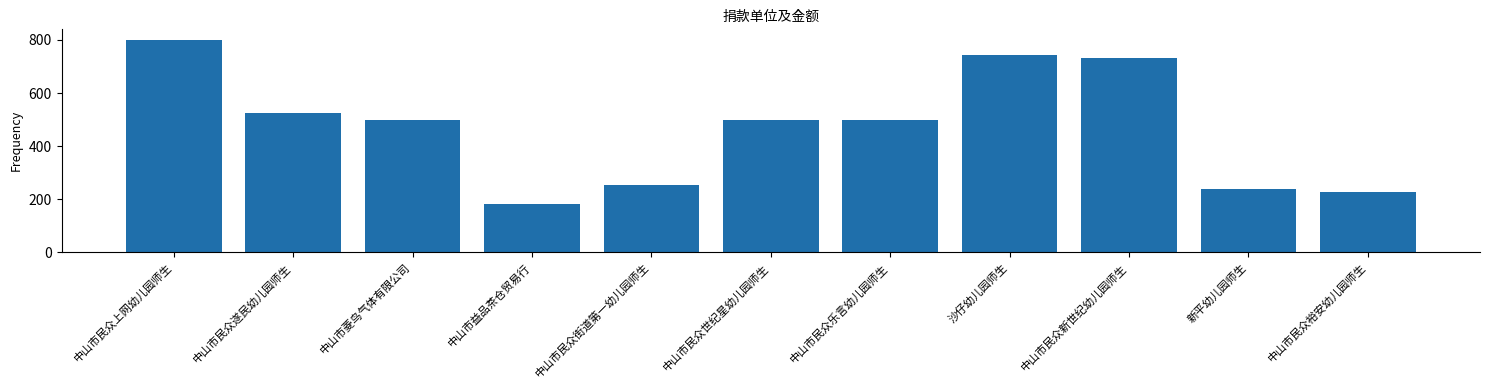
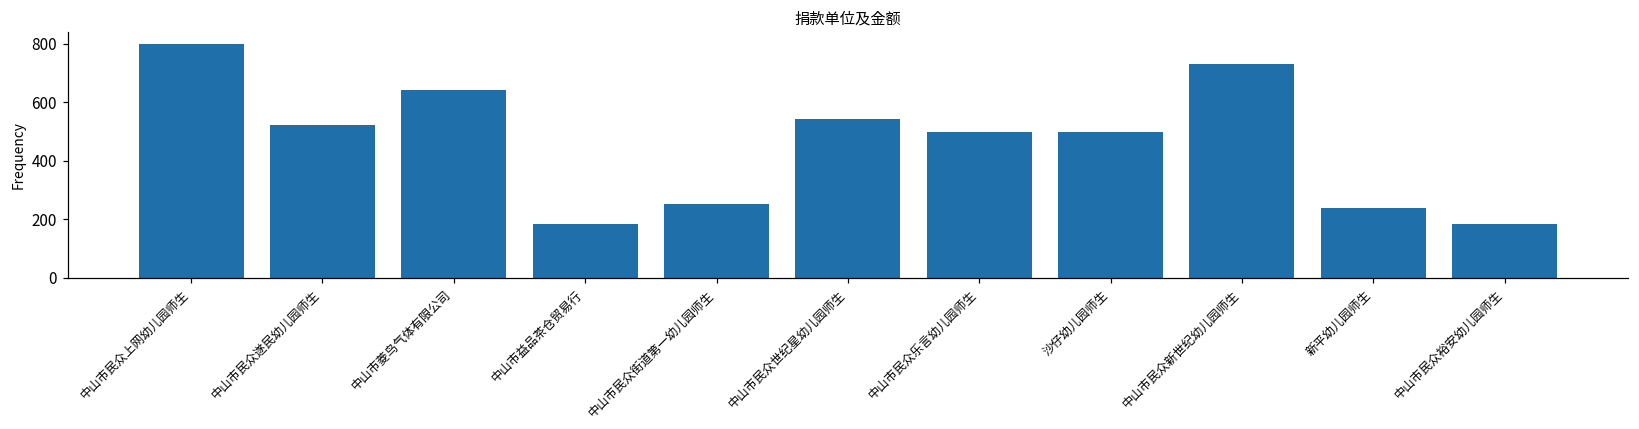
中山市菱鸟气体有限公司: 500 -> 640
中山市民众世纪星幼儿园师生: 500 -> 540
沙仔幼儿园师生: 740 -> 500
中山市民众裕安幼儿园师生: 230 -> 180
